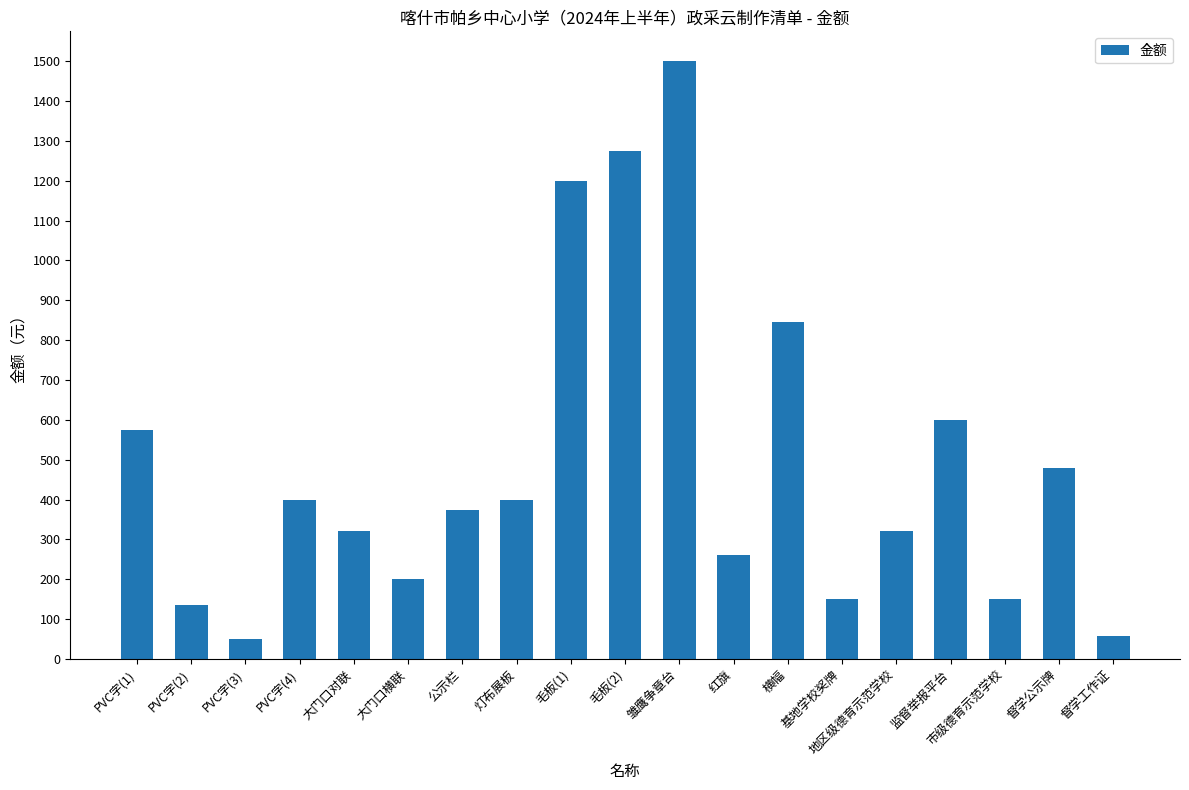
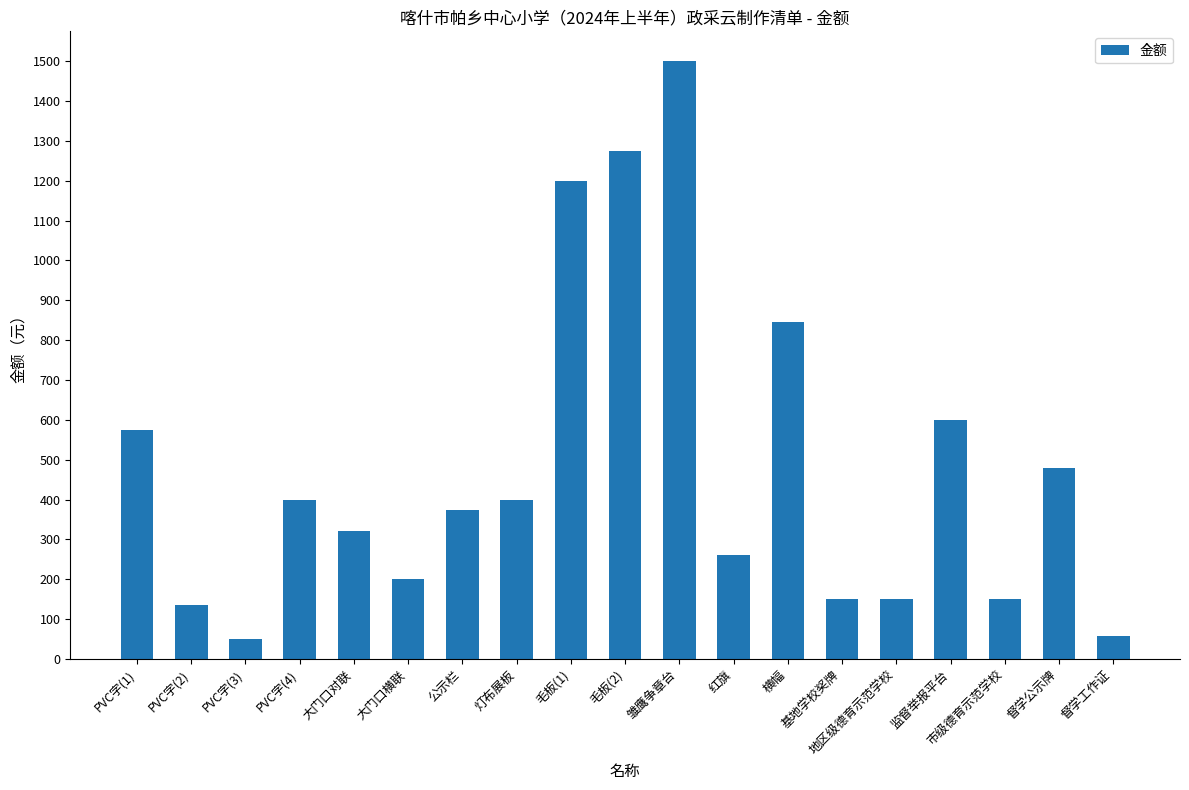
地区级德育示范学校: 320 -> 150
